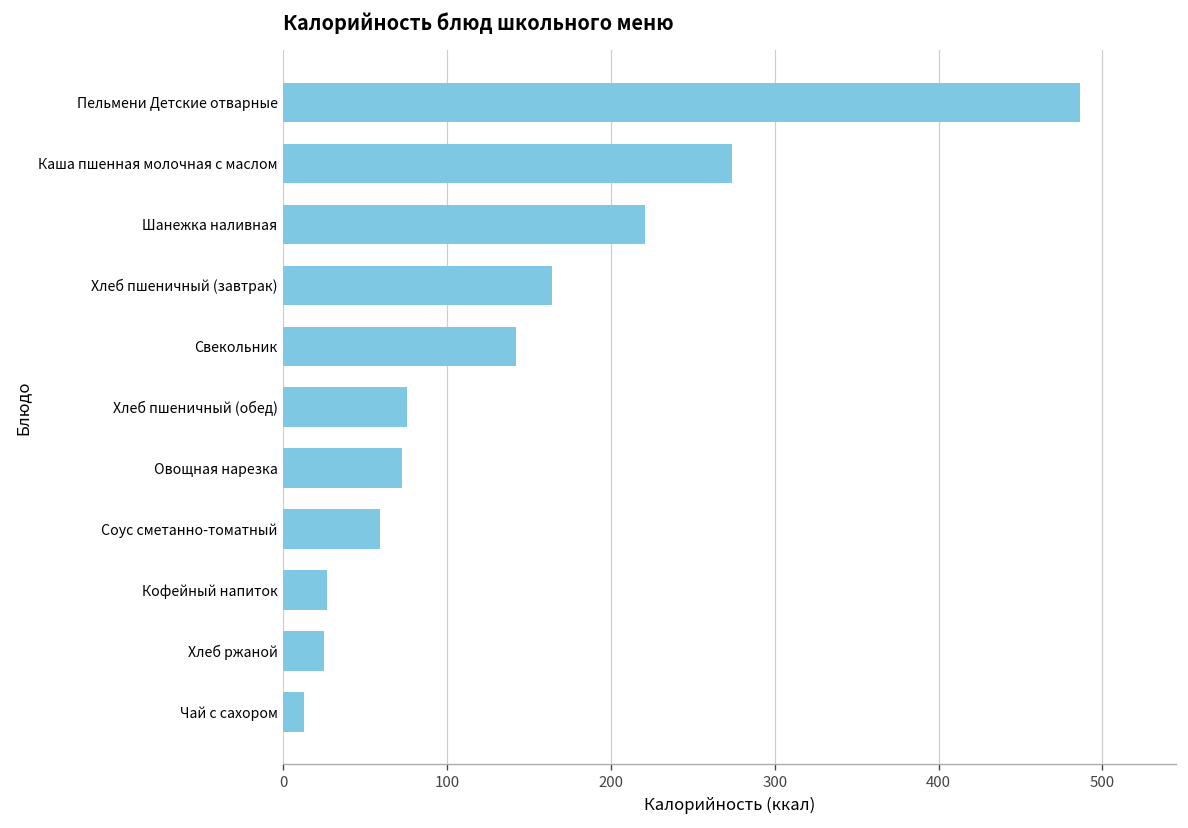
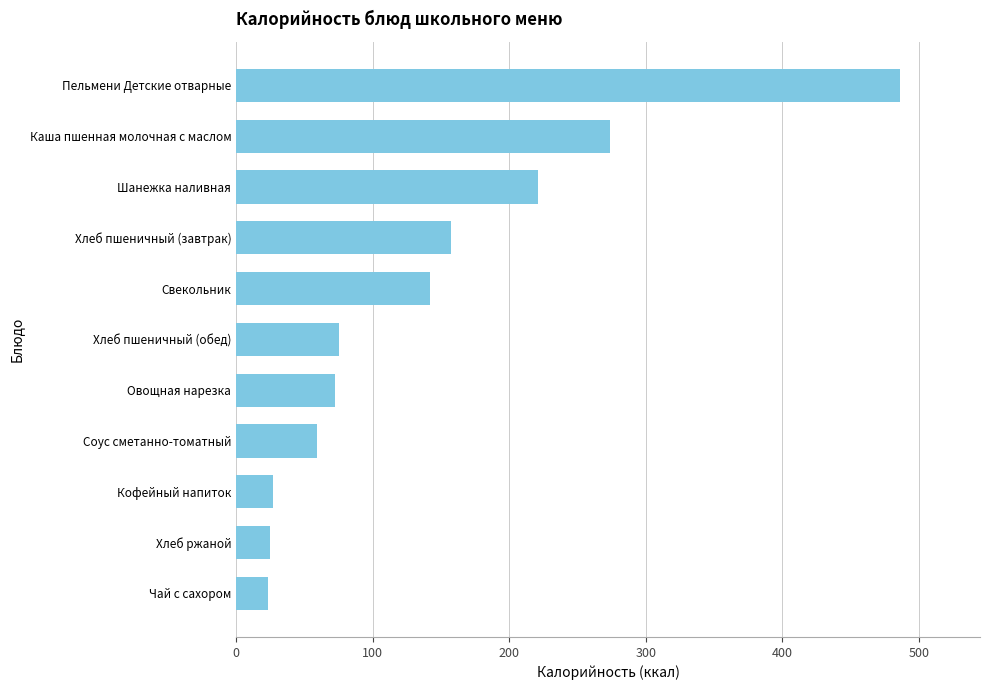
Хлеб пшеничный (завтрак): 164 -> 158
Чай с сахором: 13 -> 23
